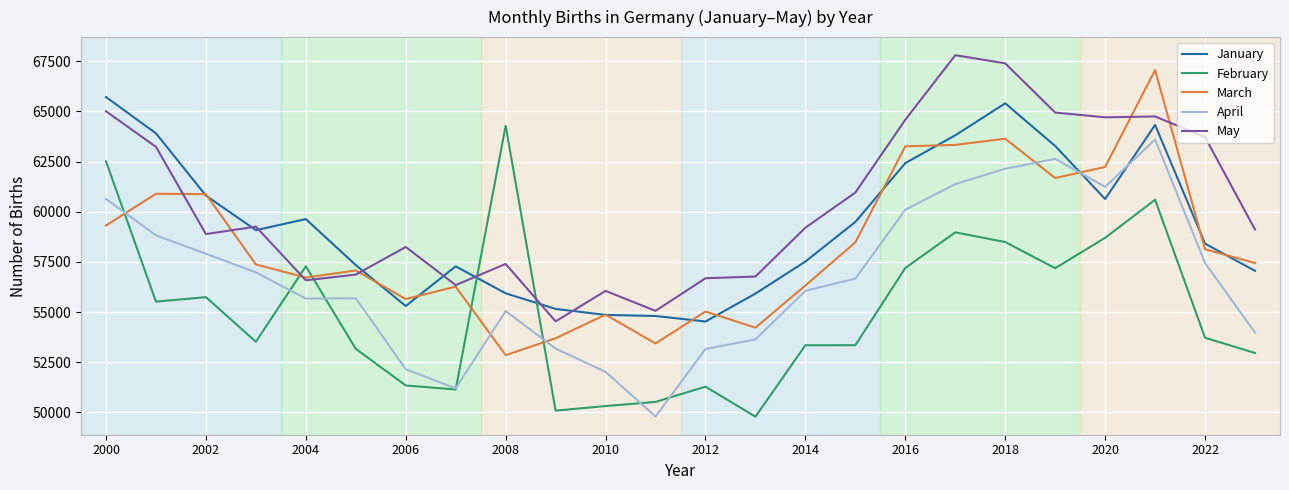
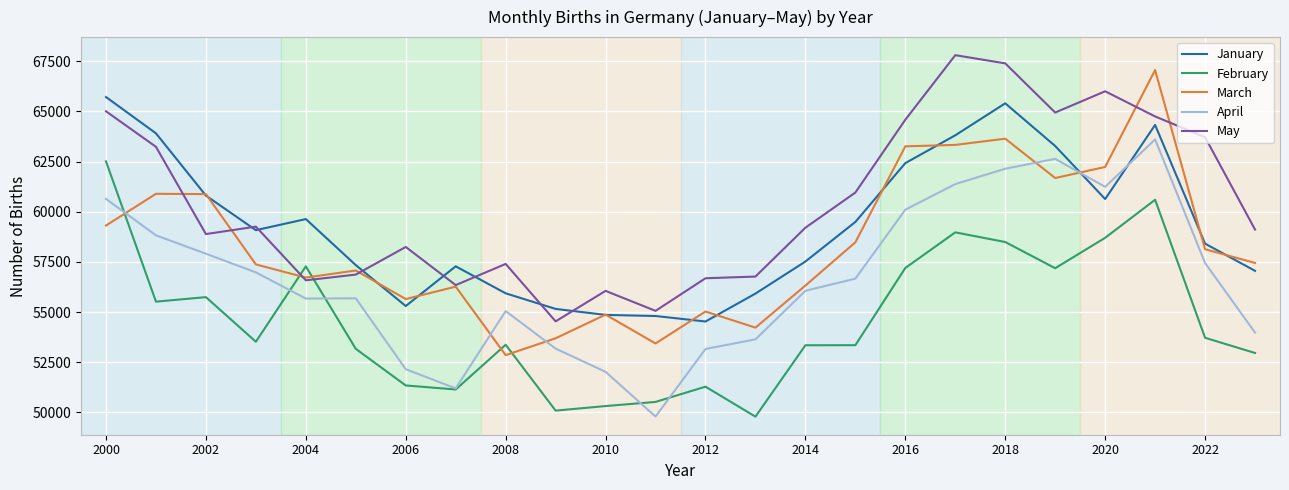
February, 2008: 64300 -> 53400
May, 2020: 64700 -> 66000
